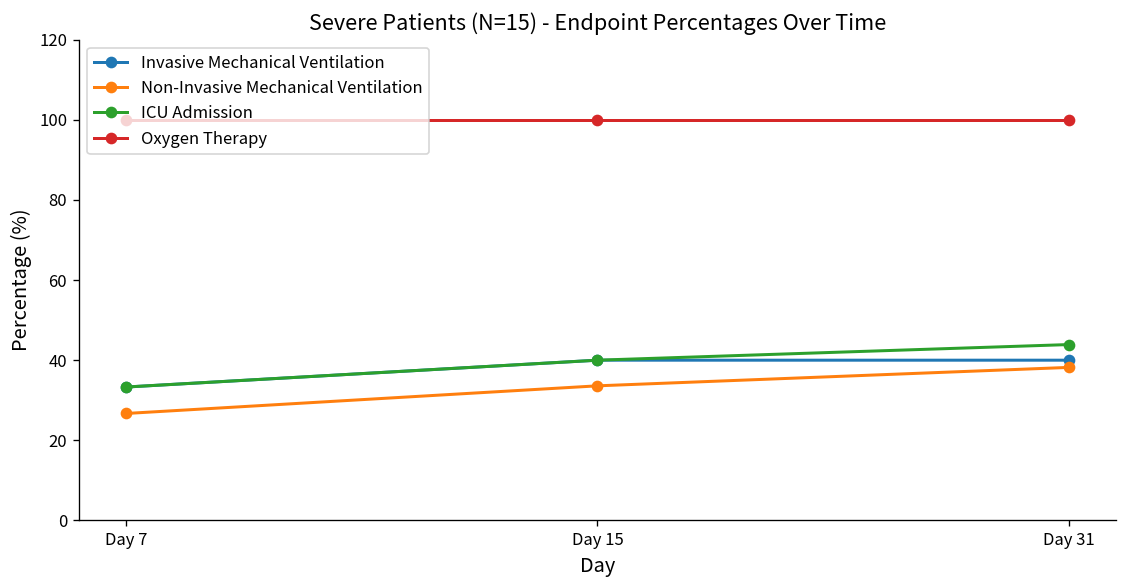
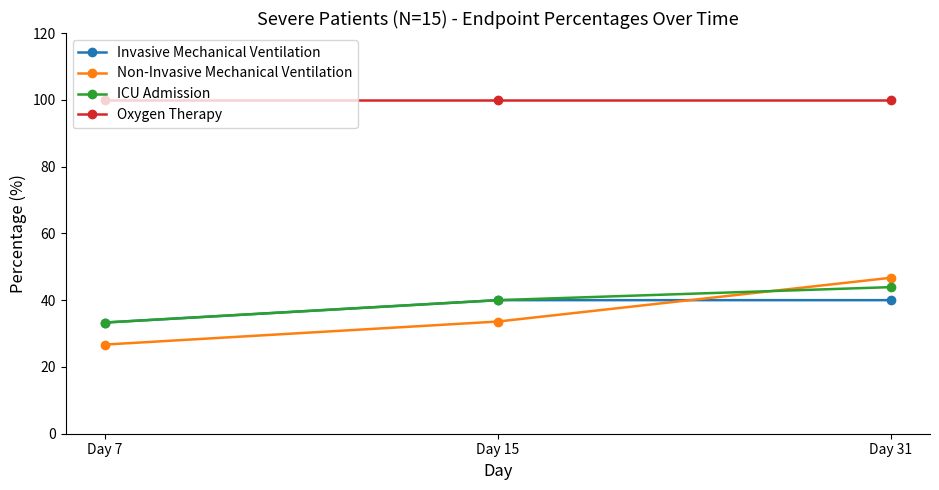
Non-Invasive Mechanical Ventilation, Day 31: 38 -> 47
